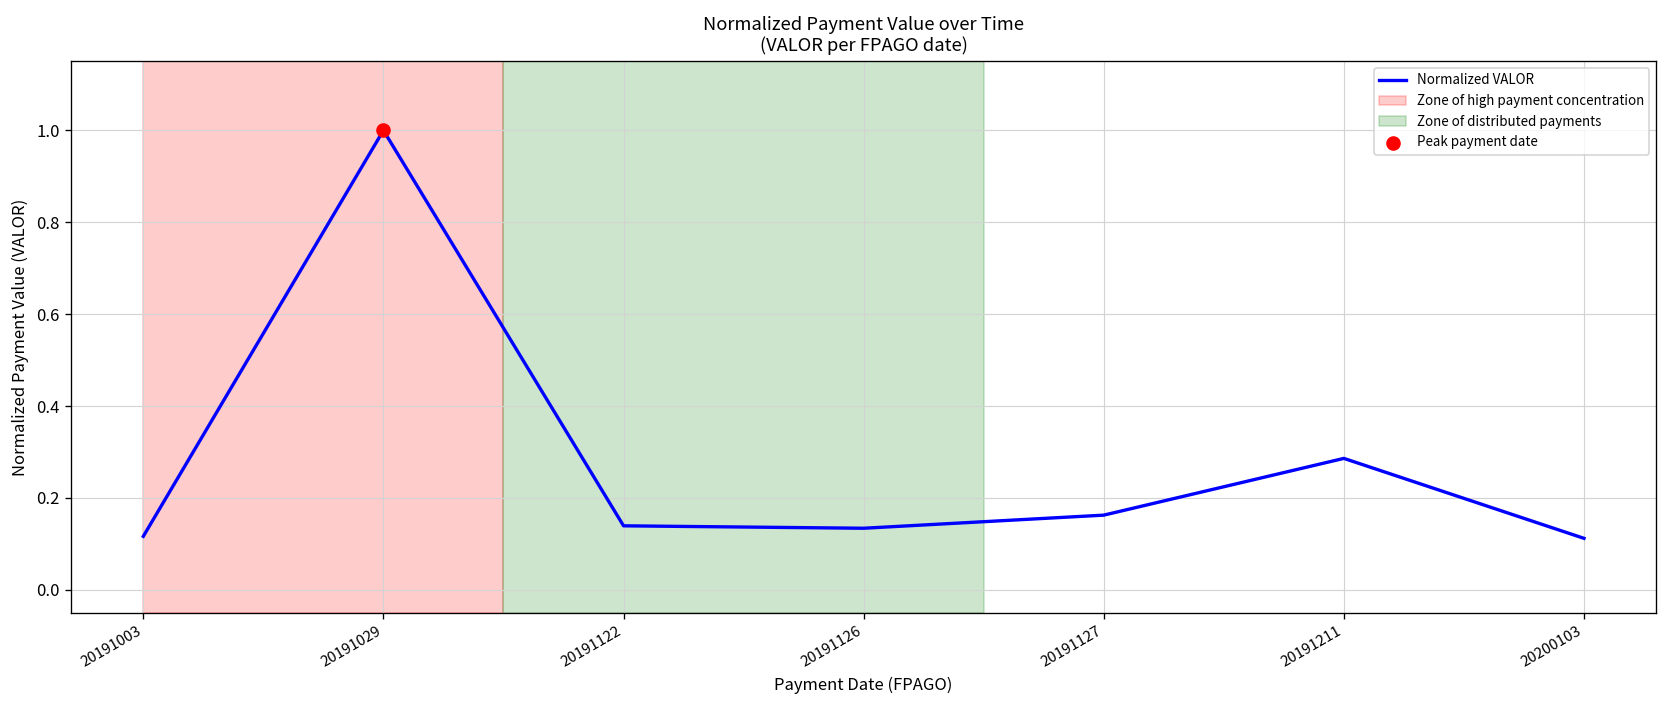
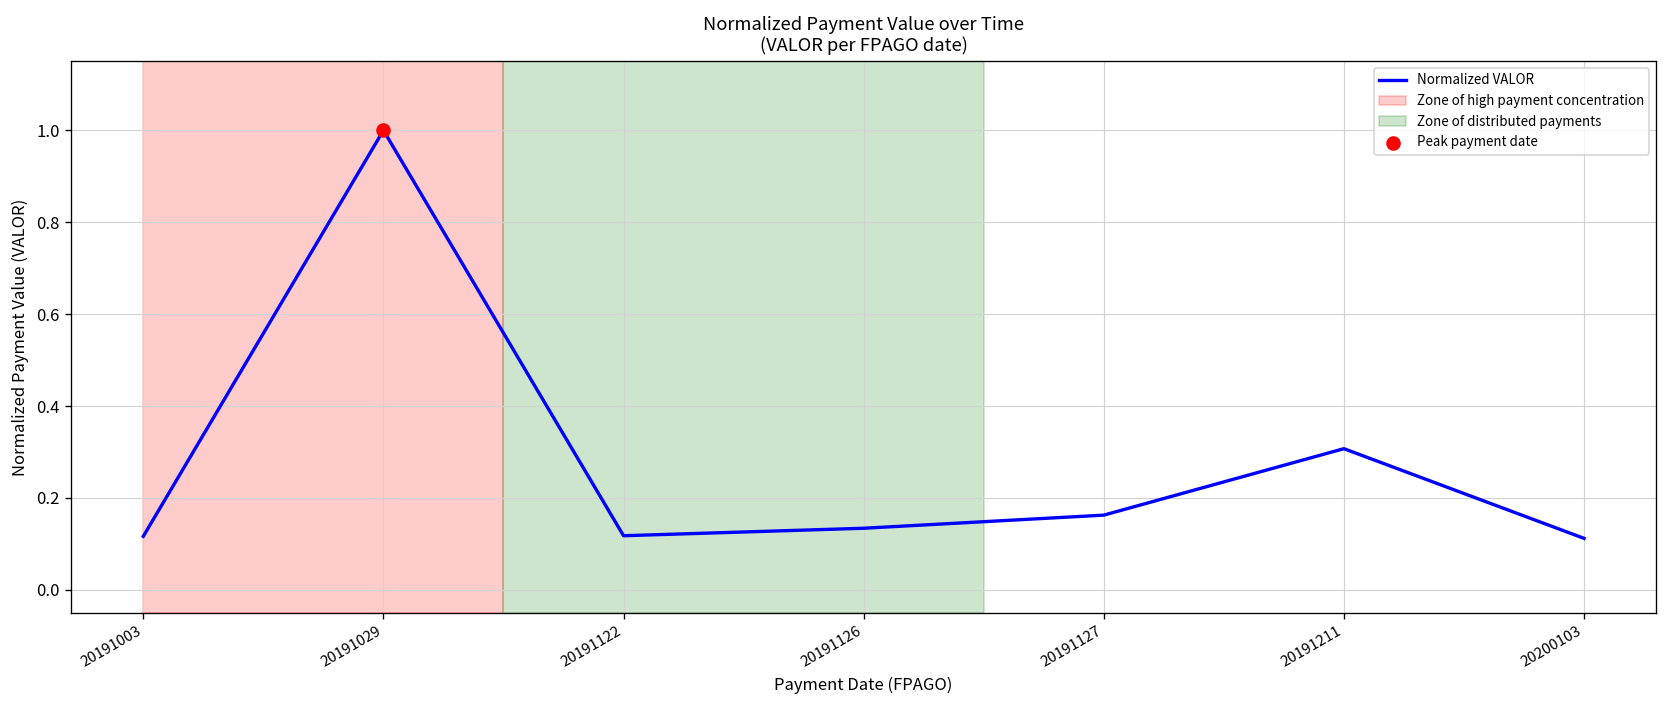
Normalized VALOR, 20191122: 0.14 -> 0.12
Normalized VALOR, 20191211: 0.29 -> 0.31
